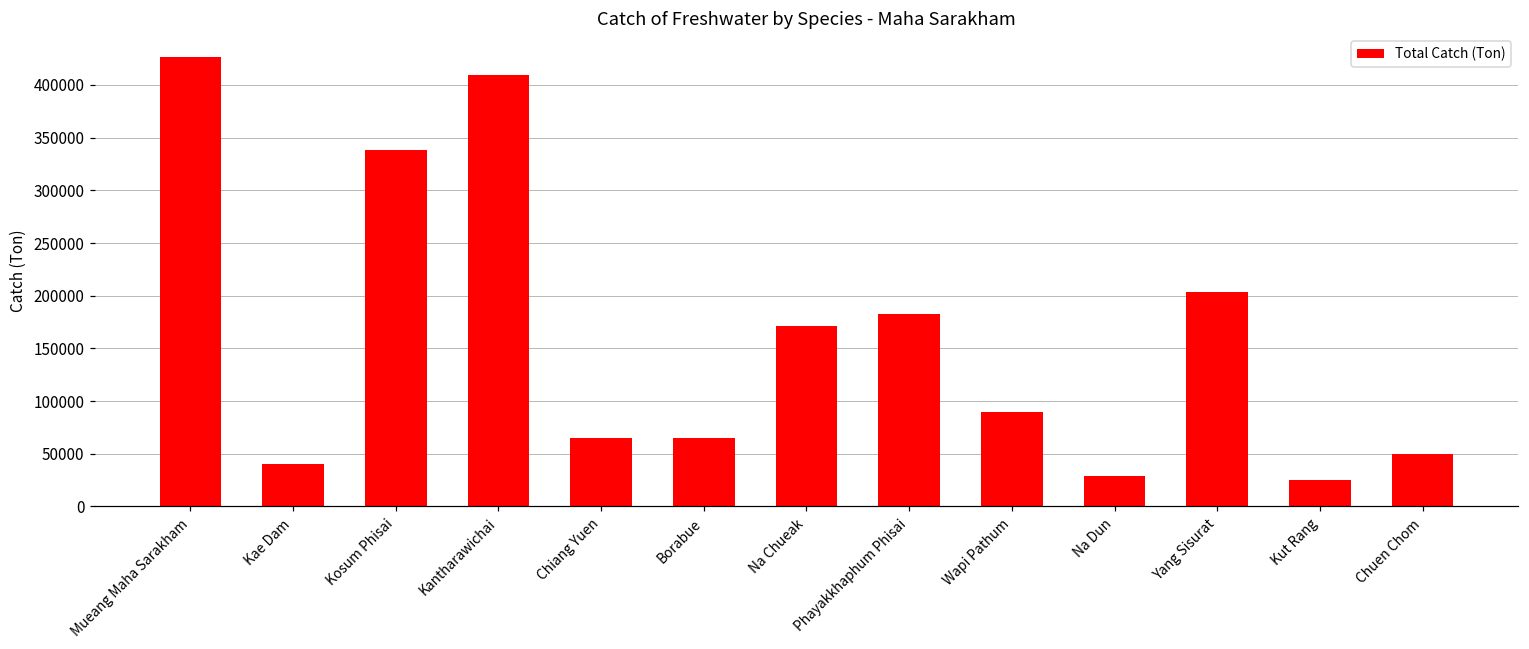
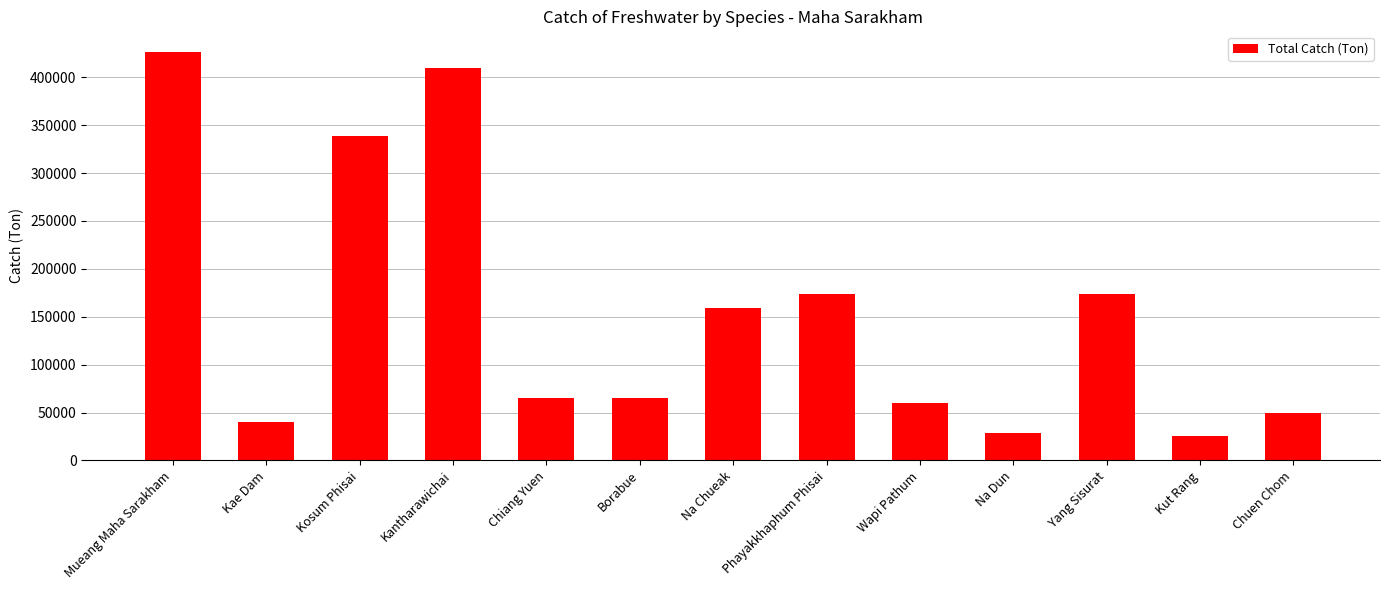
Na Chueak: 170000 -> 160000
Phayakkhaphum Phisai: 180000 -> 170000
Wapi Pathum: 90000 -> 60000
Yang Sisurat: 200000 -> 170000
